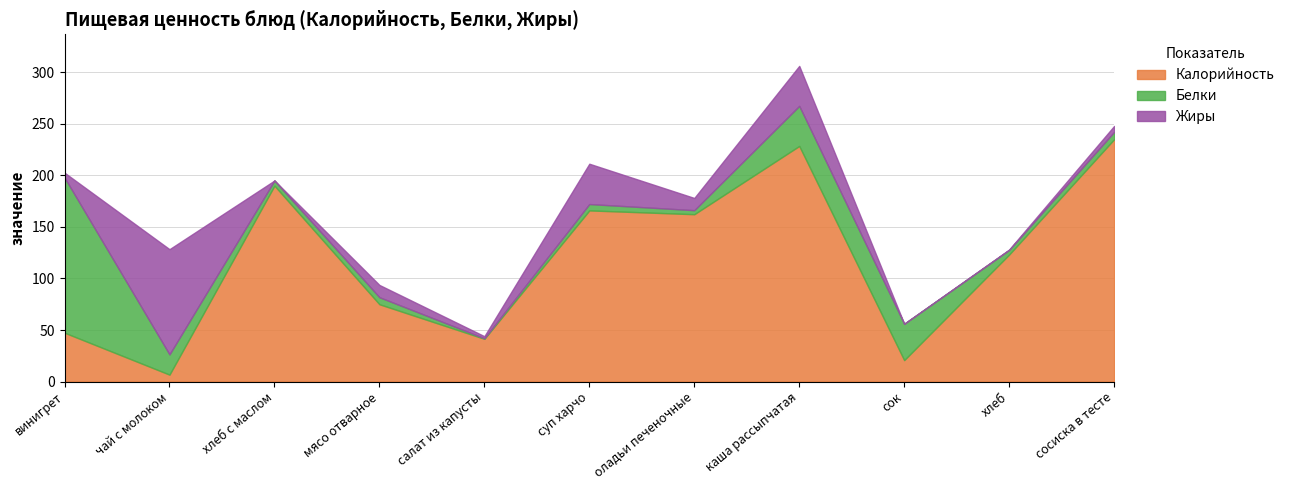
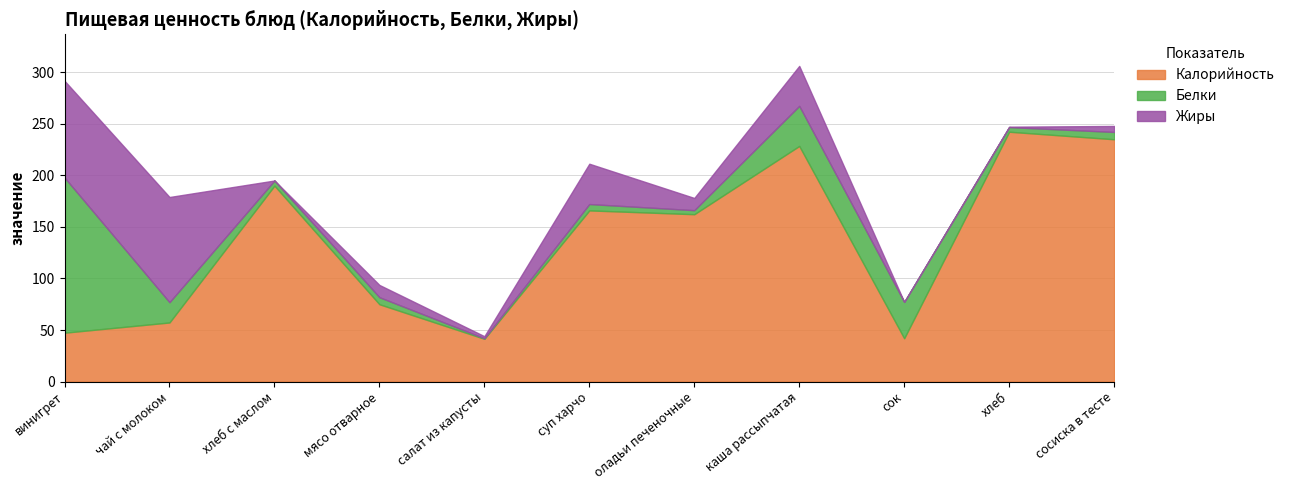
Жиры, винигрет: 5 -> 94
Калорийность, чай с молоком: 7 -> 57
Калорийность, сок: 21 -> 42
Калорийность, хлеб: 123 -> 242
